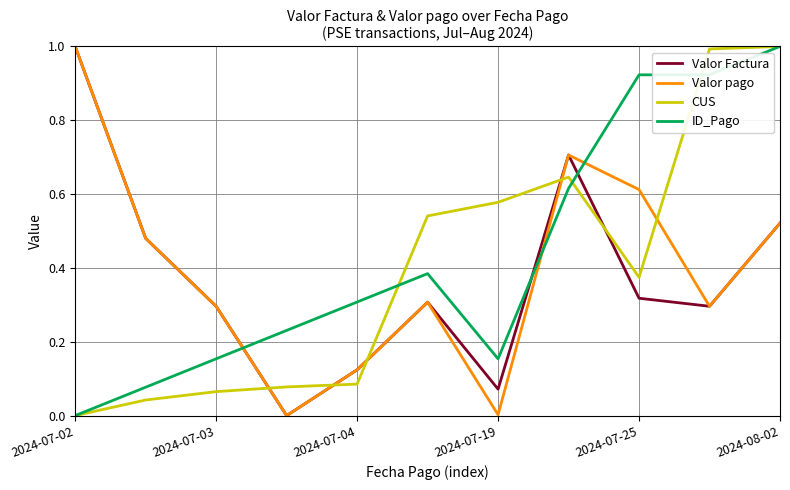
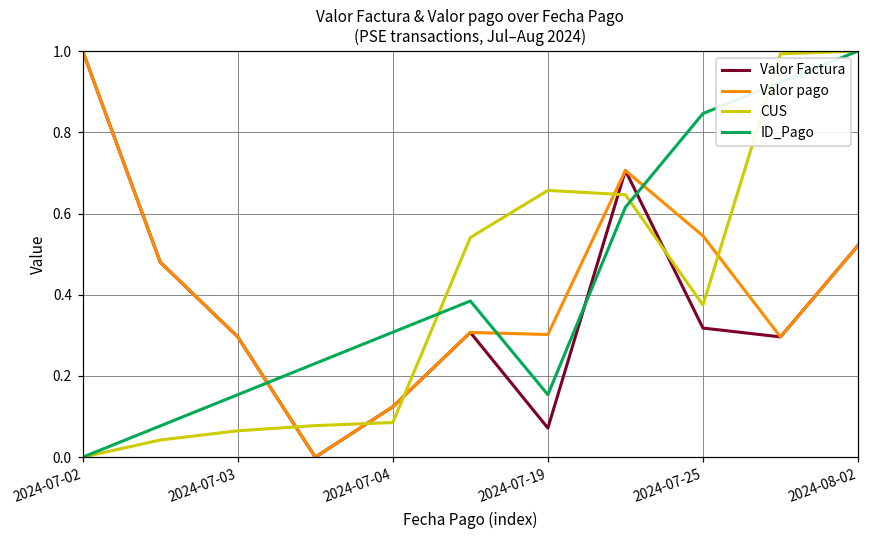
Valor pago, 2024-07-19: 0.00 -> 0.30
CUS, 2024-07-19: 0.58 -> 0.66
Valor pago, 2024-07-25: 0.61 -> 0.55
ID_Pago, 2024-07-25: 0.92 -> 0.85
